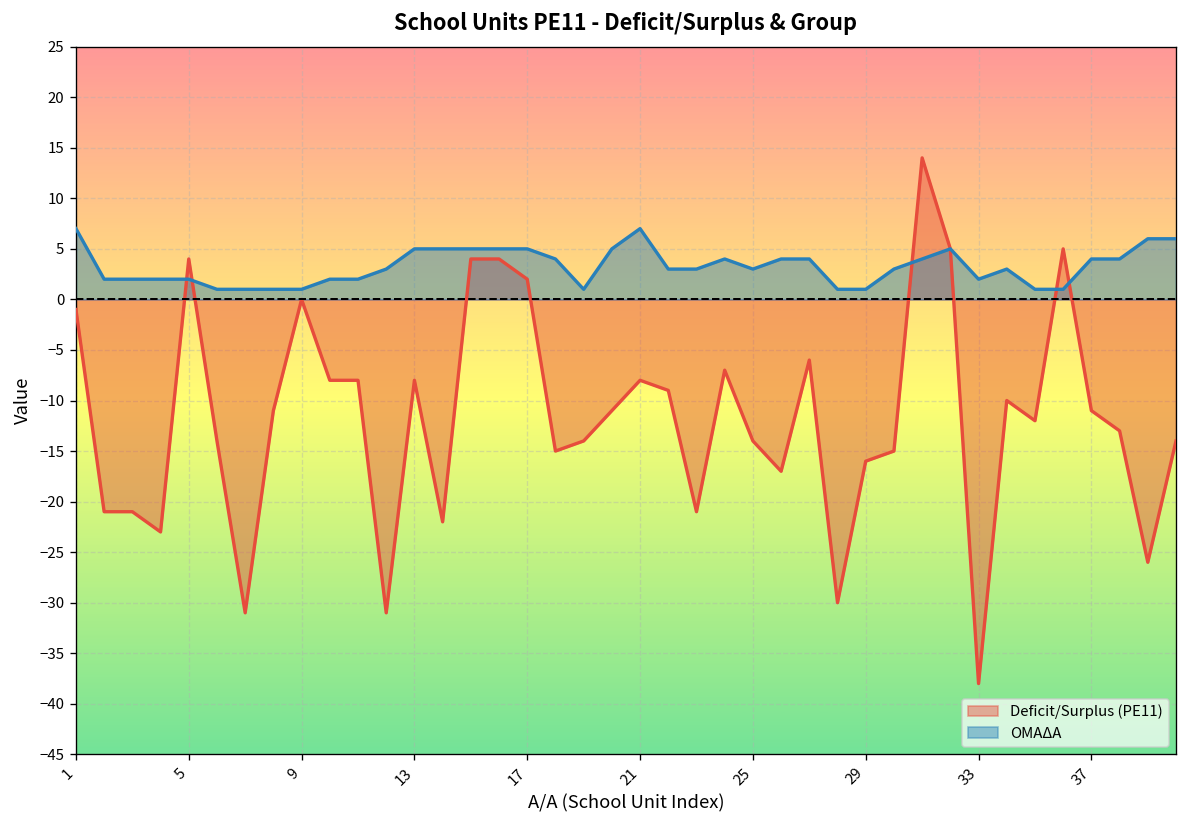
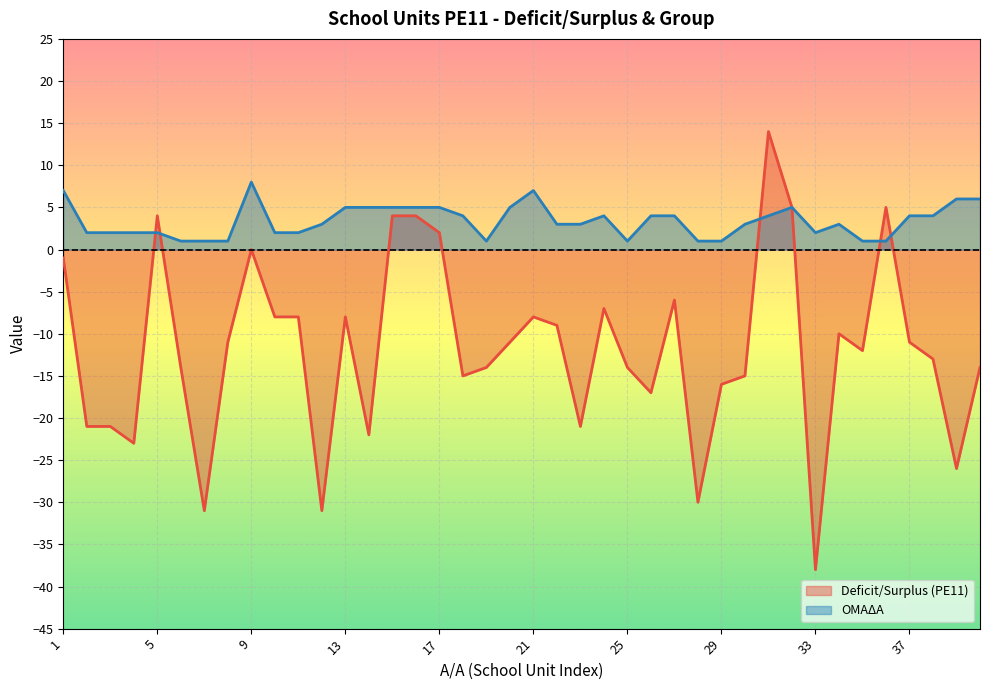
ΟΜΑΔΑ, 9: 1 -> 8
ΟΜΑΔΑ, 25: 3 -> 1
